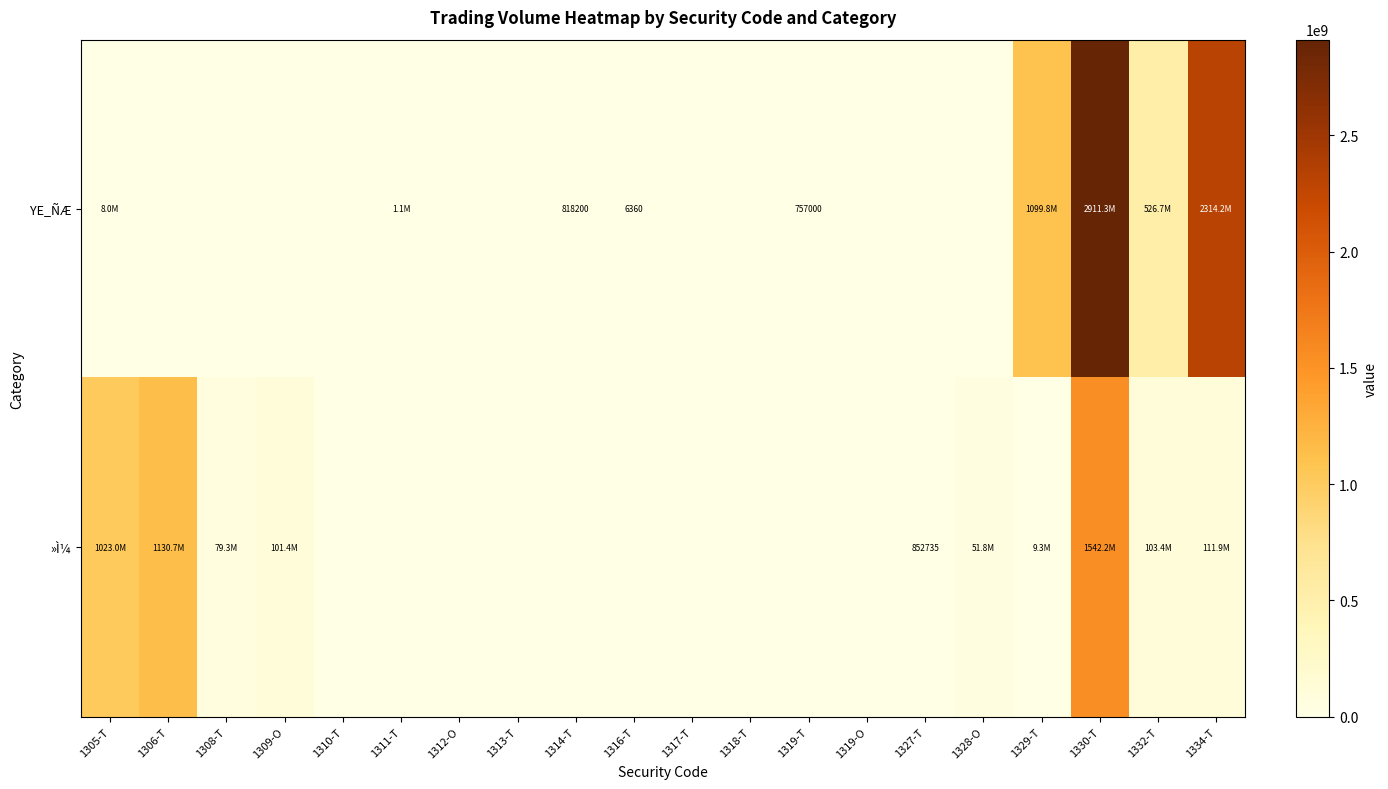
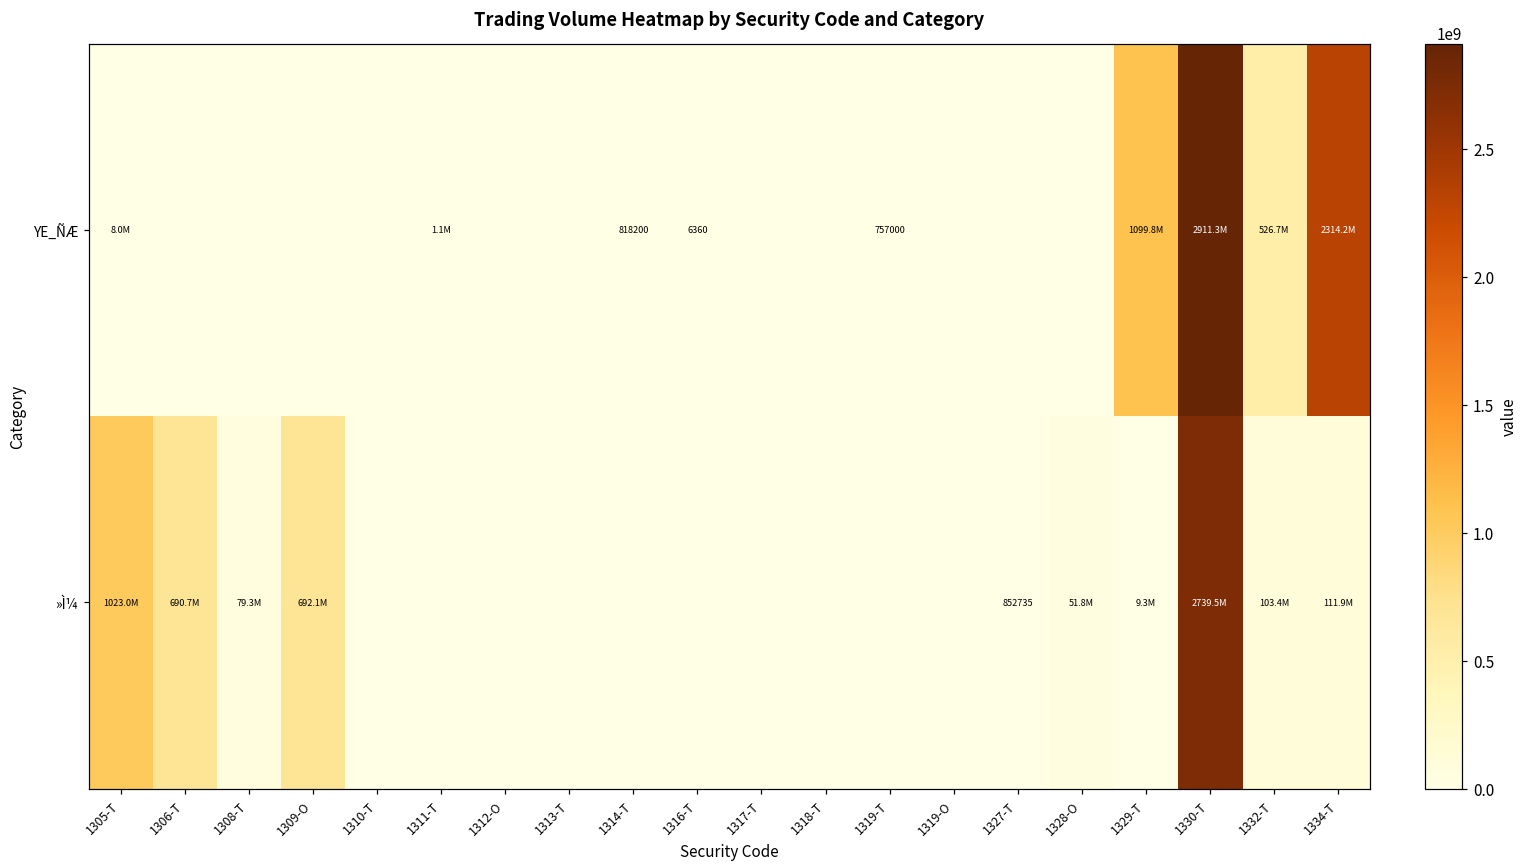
»Ì¼, 1306-T: 1130.7M -> 690.7M
»Ì¼, 1309-O: 101.4M -> 692.1M
»Ì¼, 1330-T: 1542.2M -> 2739.5M
